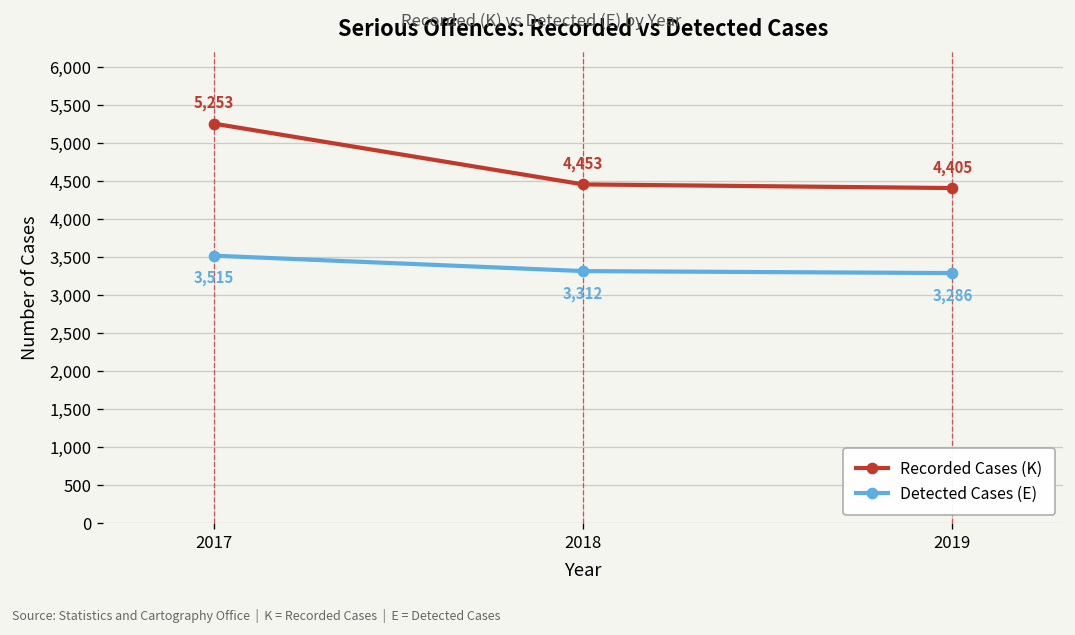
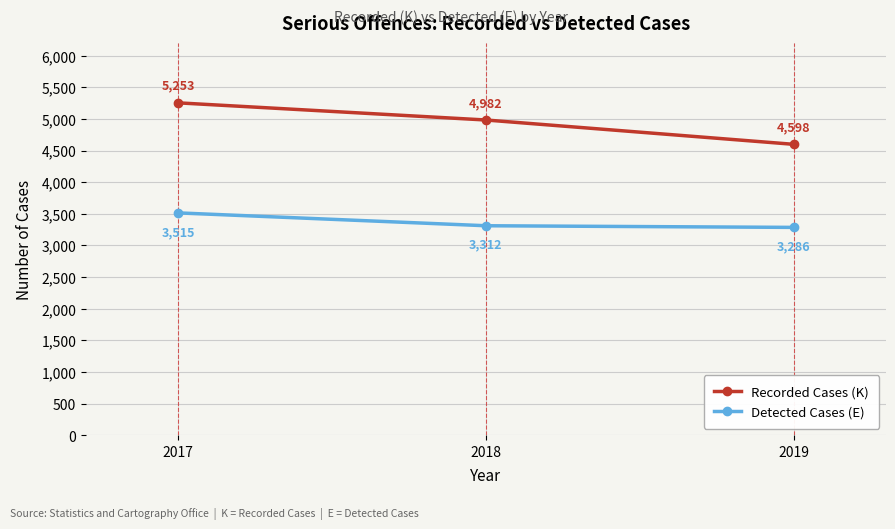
Recorded Cases (K), 2018: 4,453 -> 4,982
Recorded Cases (K), 2019: 4,405 -> 4,598
